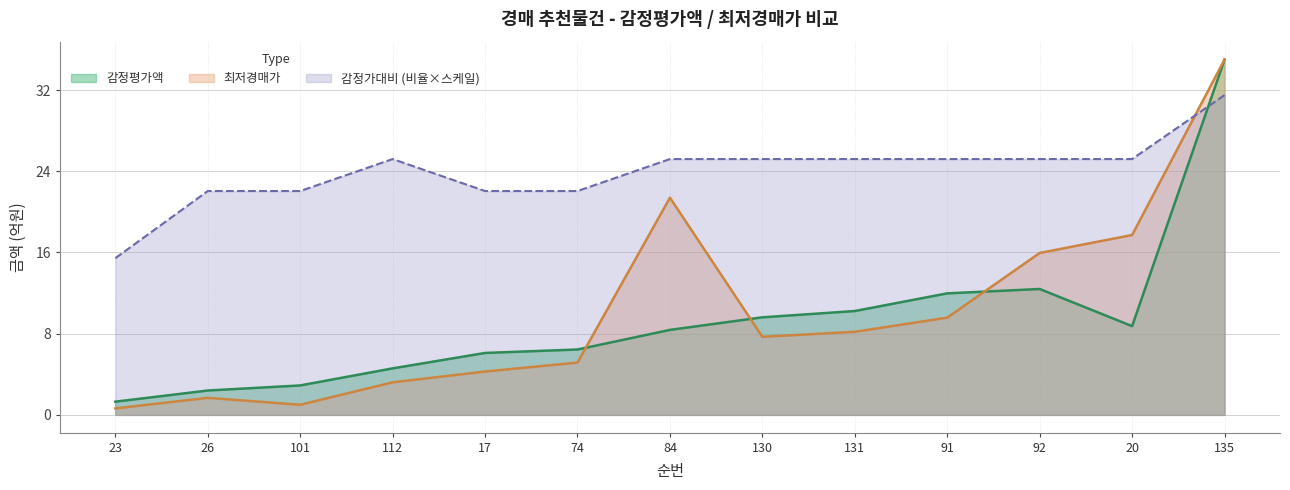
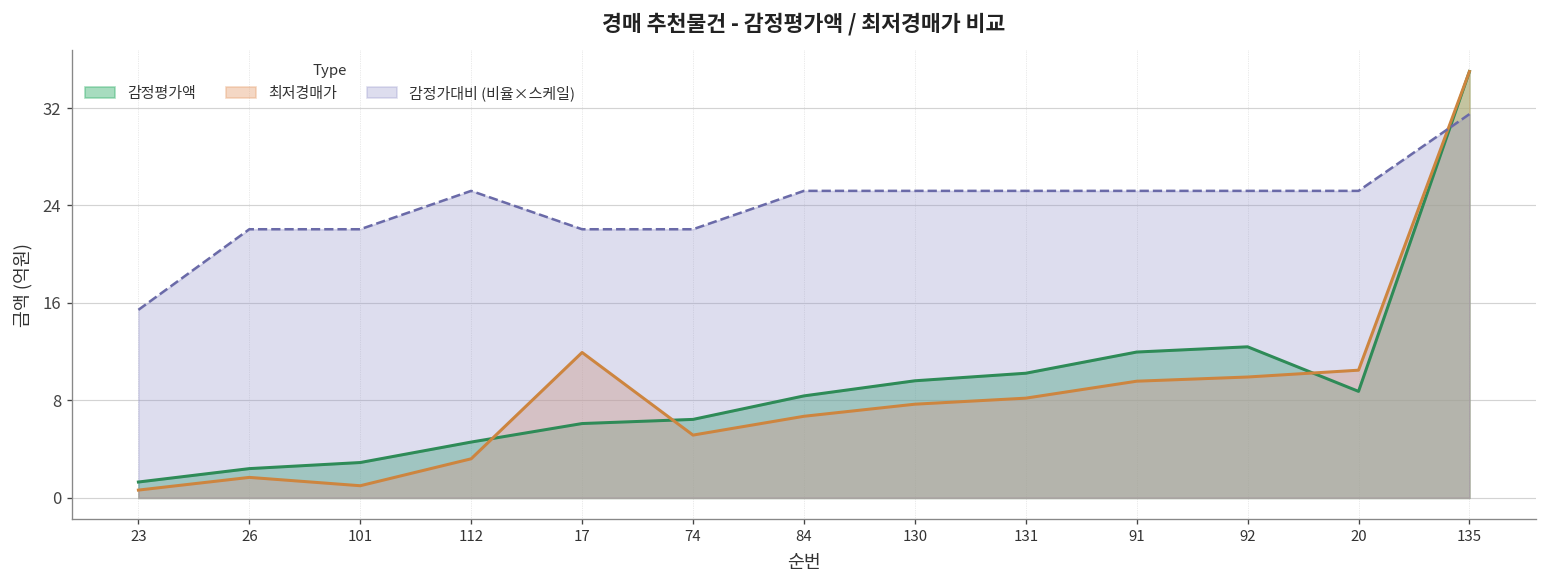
최저경매가, 17: 4.3 -> 11.9
최저경매가, 84: 21.4 -> 6.7
최저경매가, 92: 15.9 -> 9.9
최저경매가, 20: 17.7 -> 10.5
